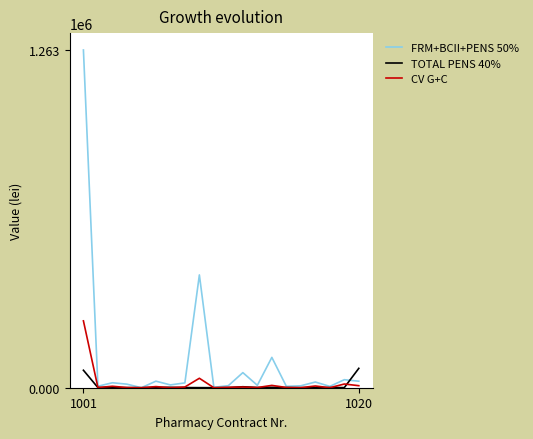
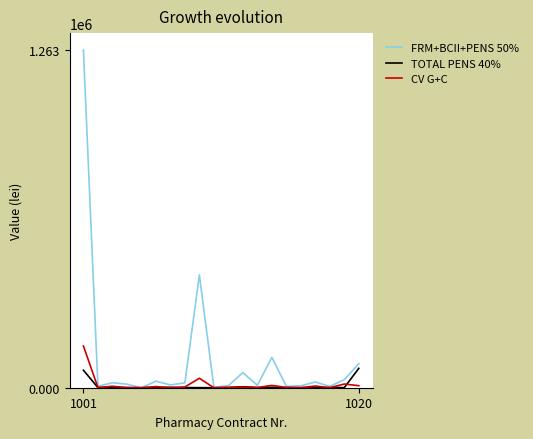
CV G+C, 1001: 250000 -> 160000
FRM+BCII+PENS 50%, 1020: 20000 -> 90000
